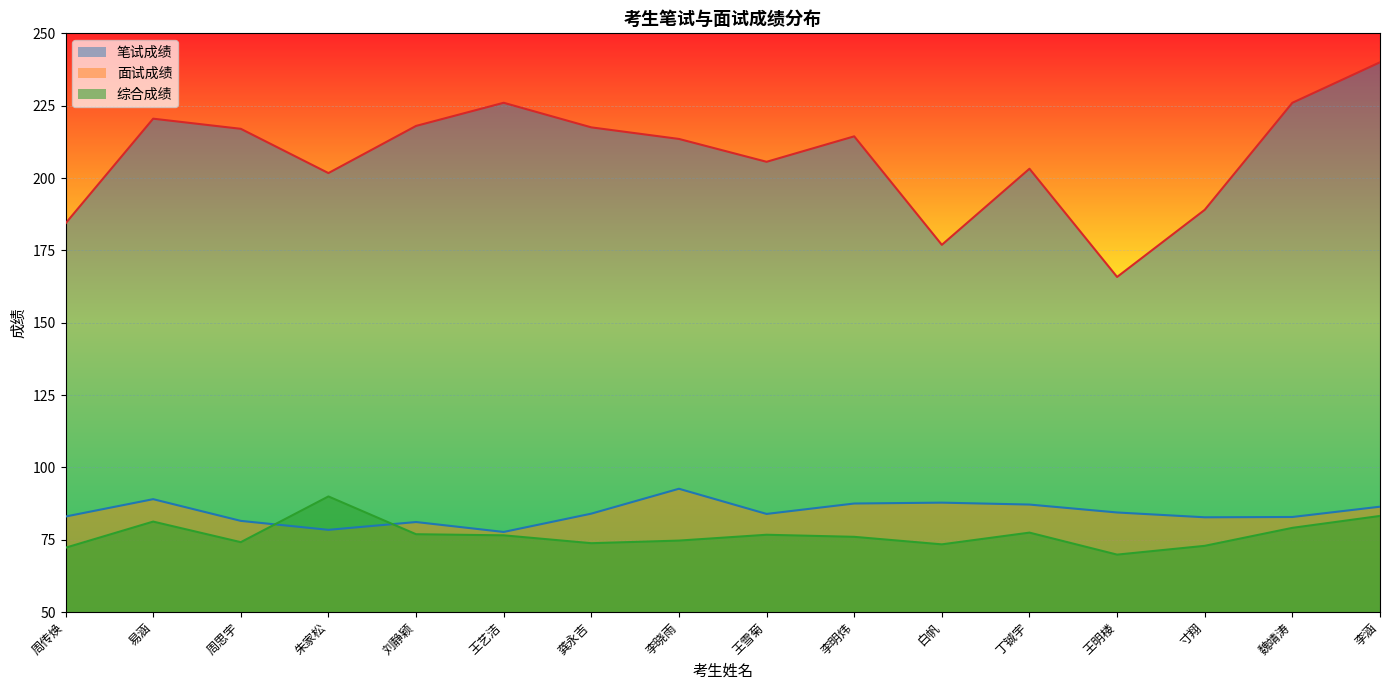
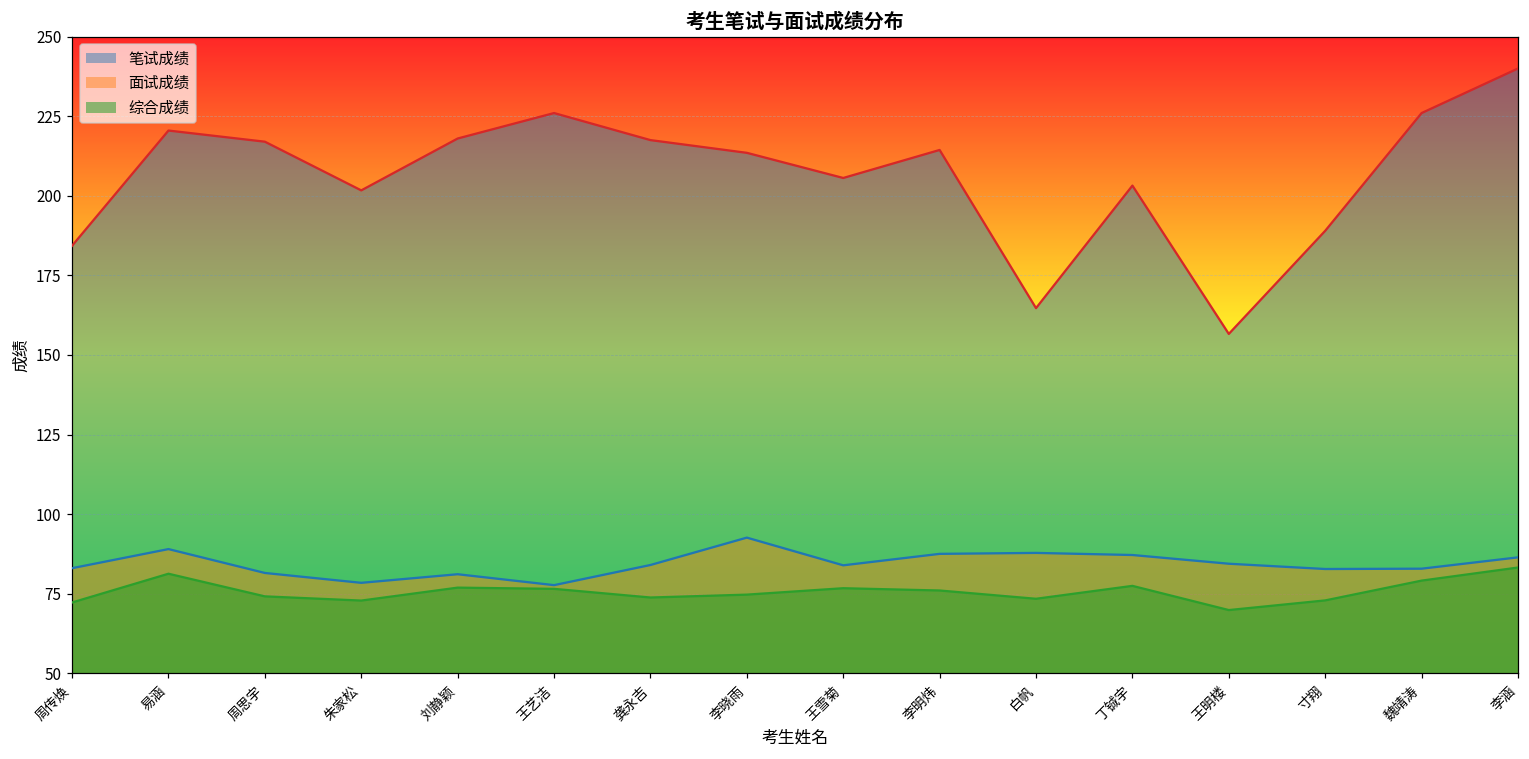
综合成绩, 朱家松: 90 -> 73
笔试成绩, 白帆: 177 -> 165
笔试成绩, 王明楼: 166 -> 157
